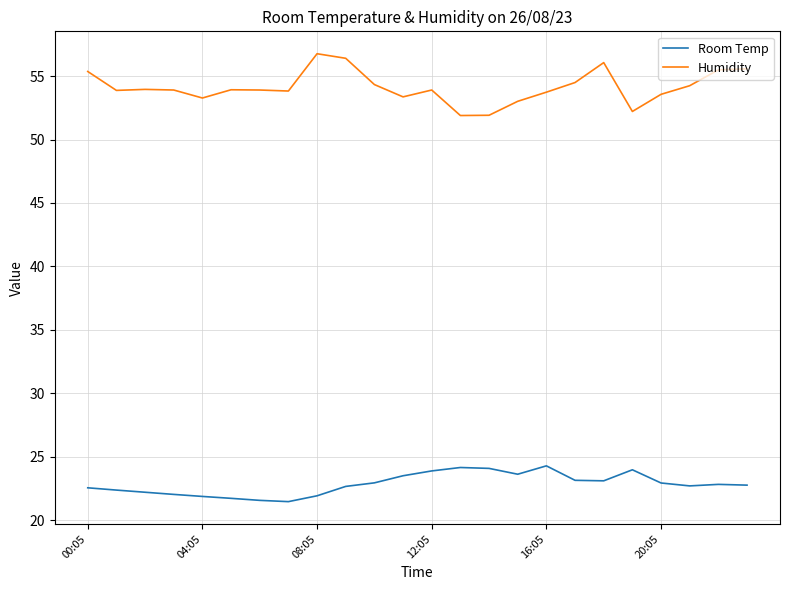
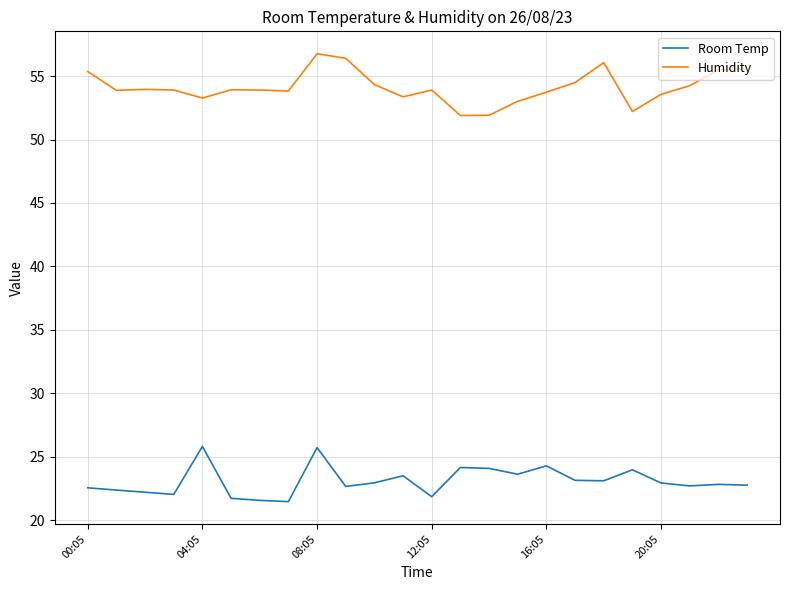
Room Temp, 04:05: 21.9 -> 25.8
Room Temp, 08:05: 21.9 -> 25.7
Room Temp, 12:05: 23.9 -> 21.9
